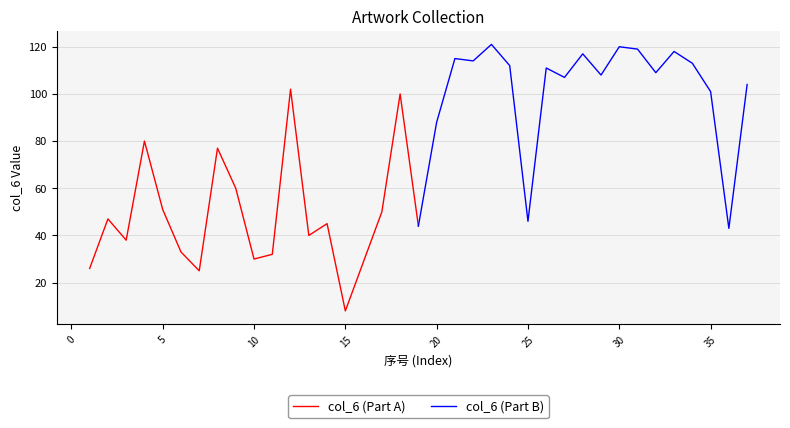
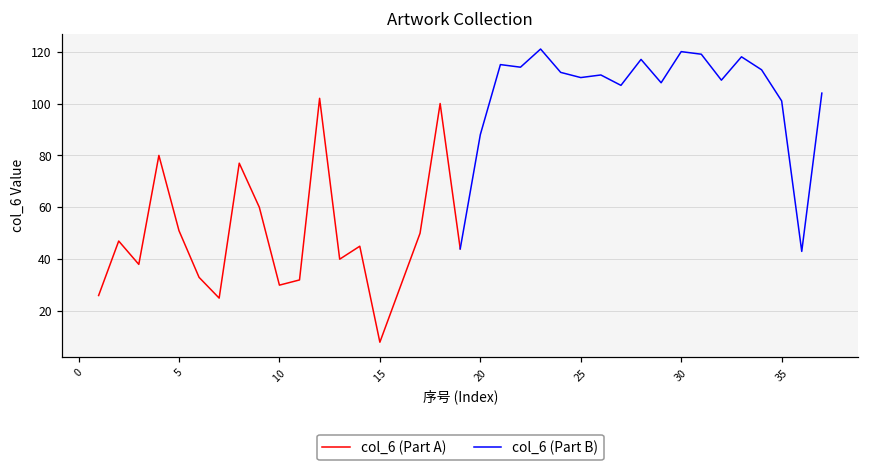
col_6 (Part B), 25: 46 -> 110
